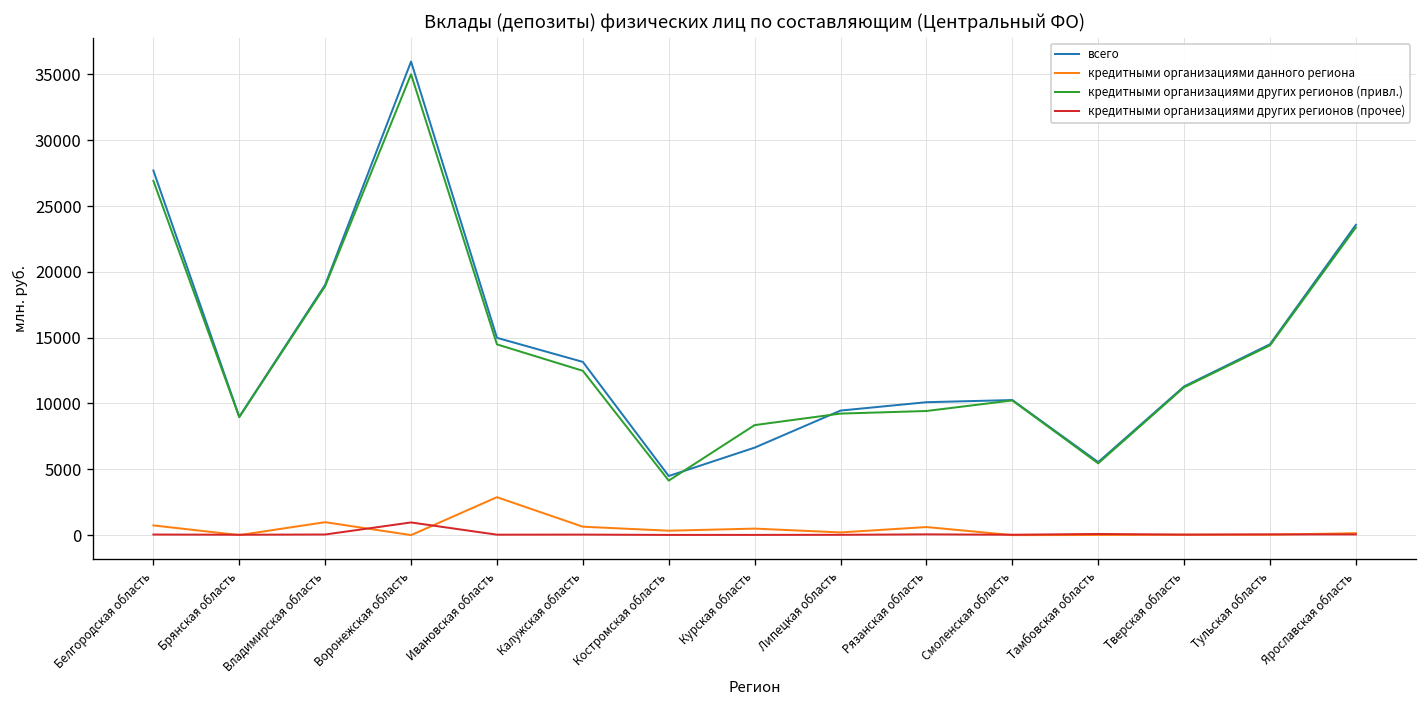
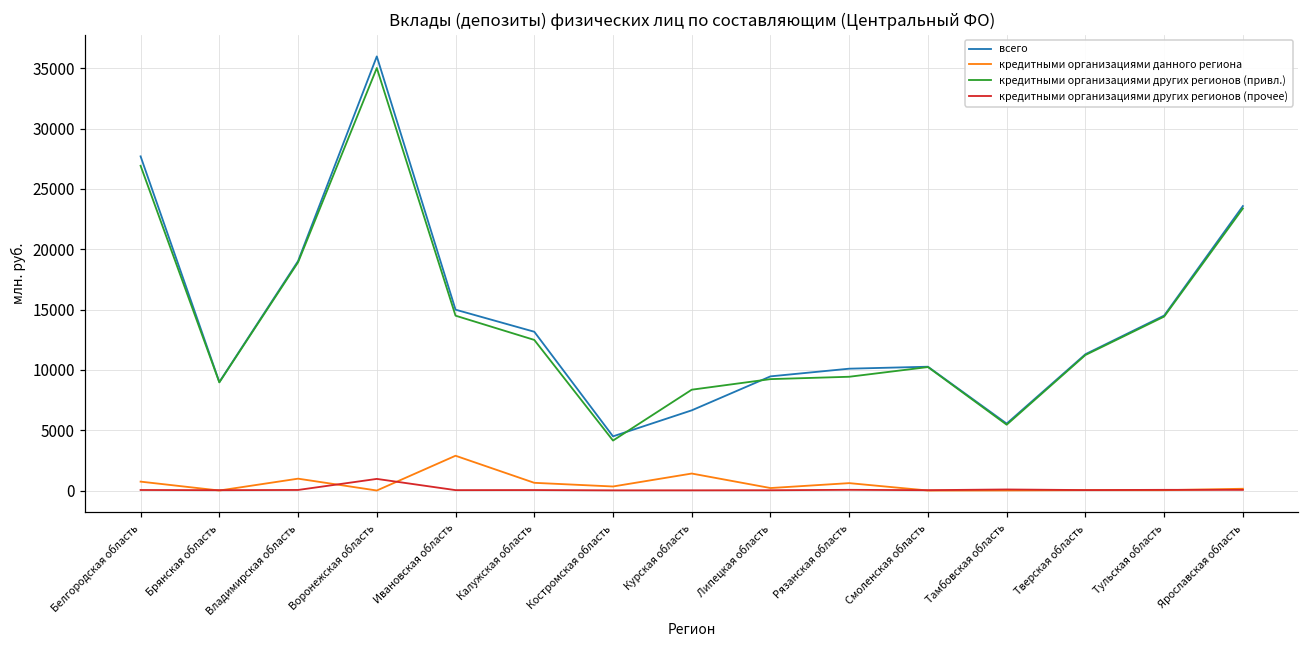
кредитными организациями данного региона, Курская область: 500 -> 1400
